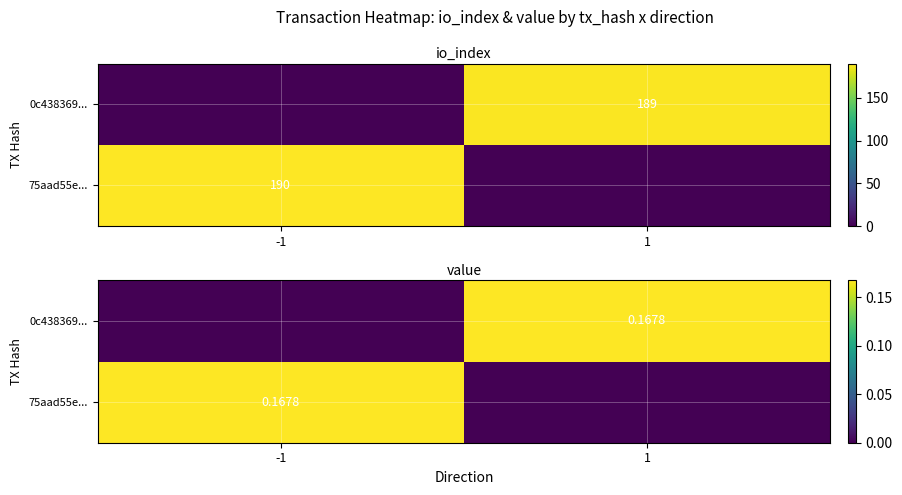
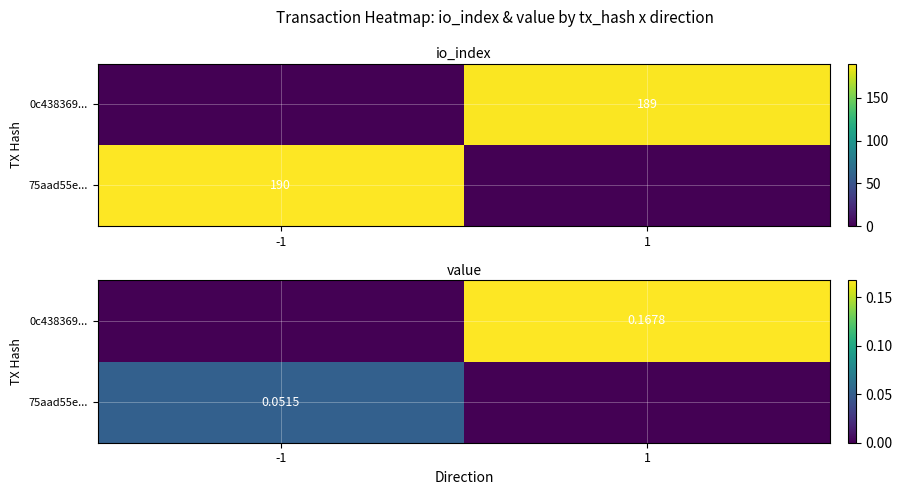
value, 75aad55e..., -1: 0.1678 -> 0.0515
